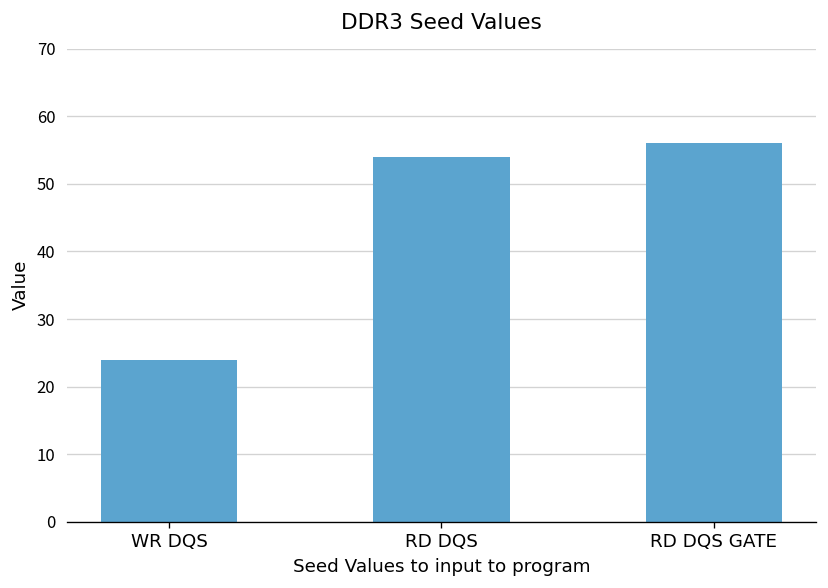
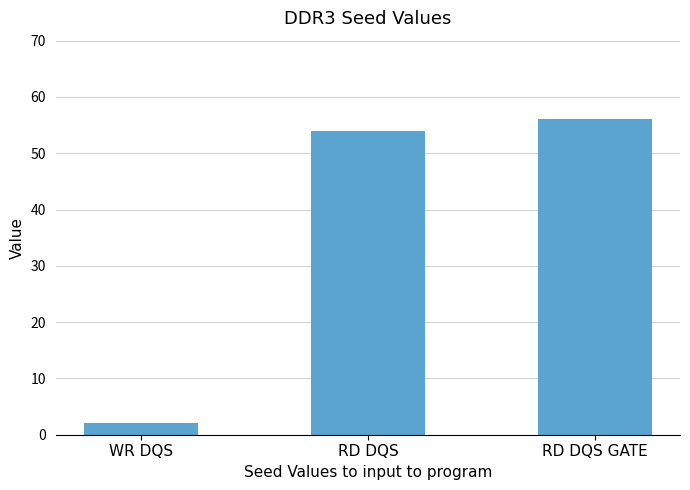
WR DQS: 24 -> 2
